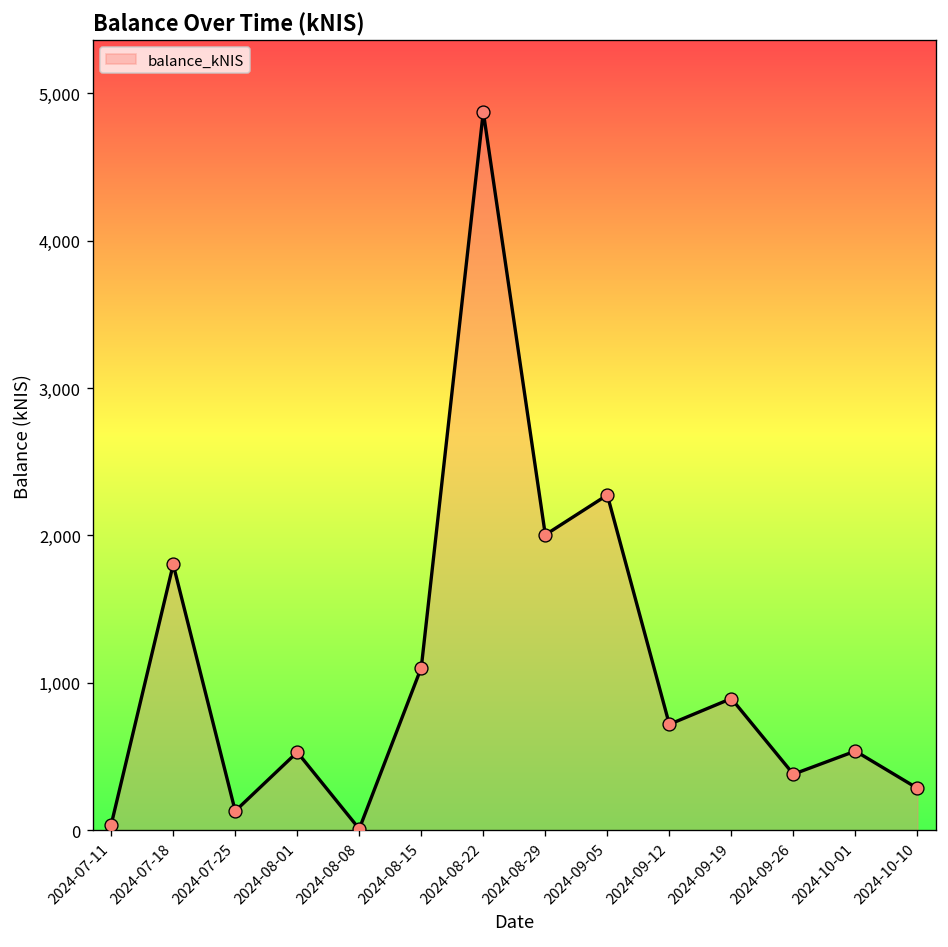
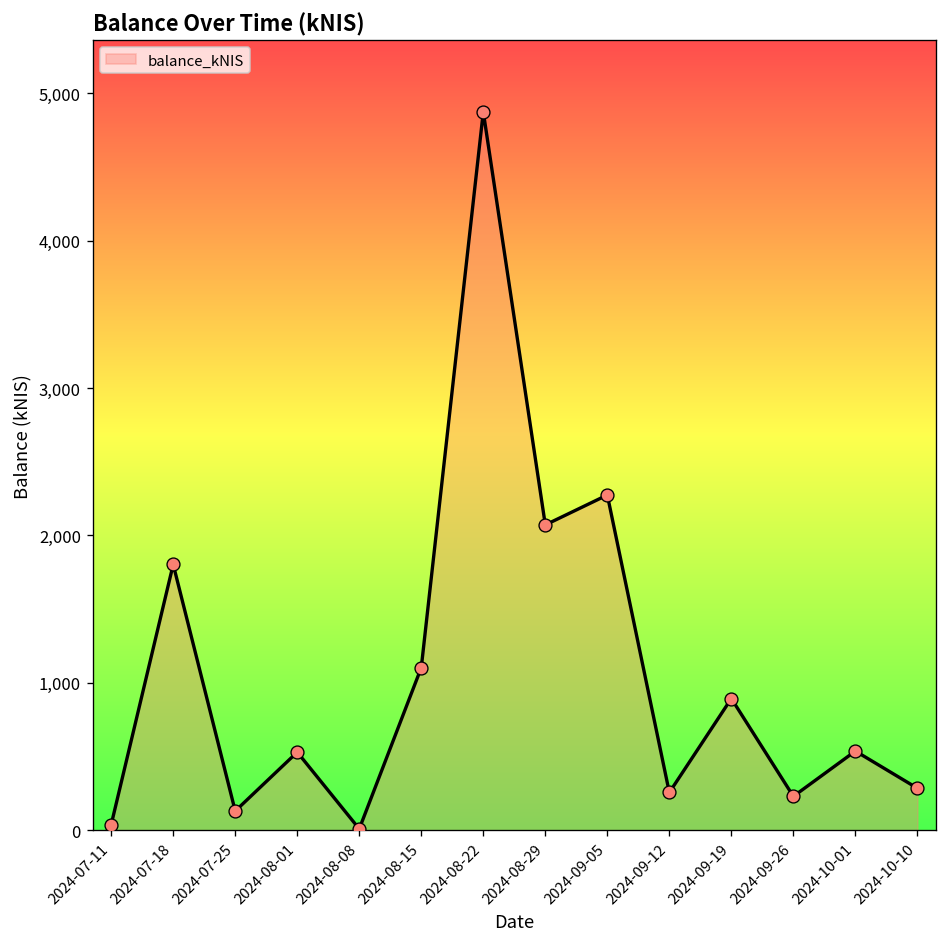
2024-08-29: 2,000 -> 2,070
2024-09-12: 720 -> 260
2024-09-26: 380 -> 230
